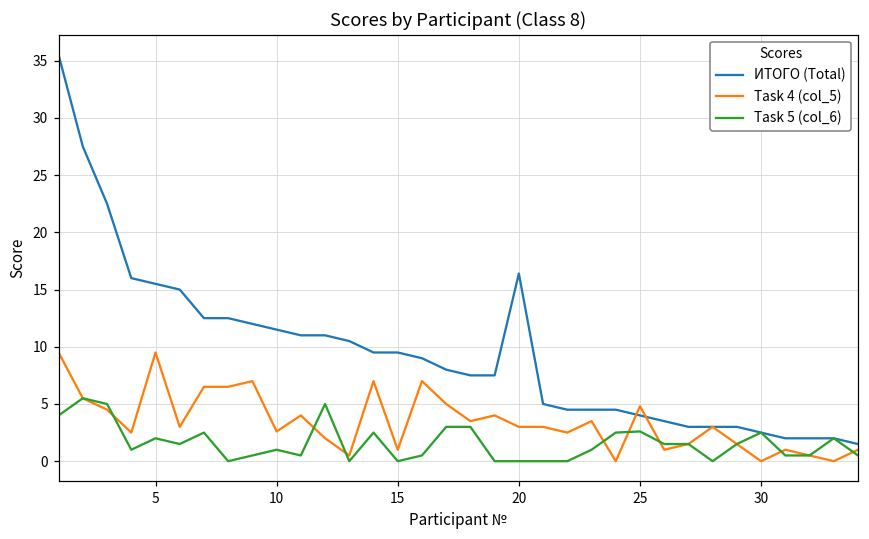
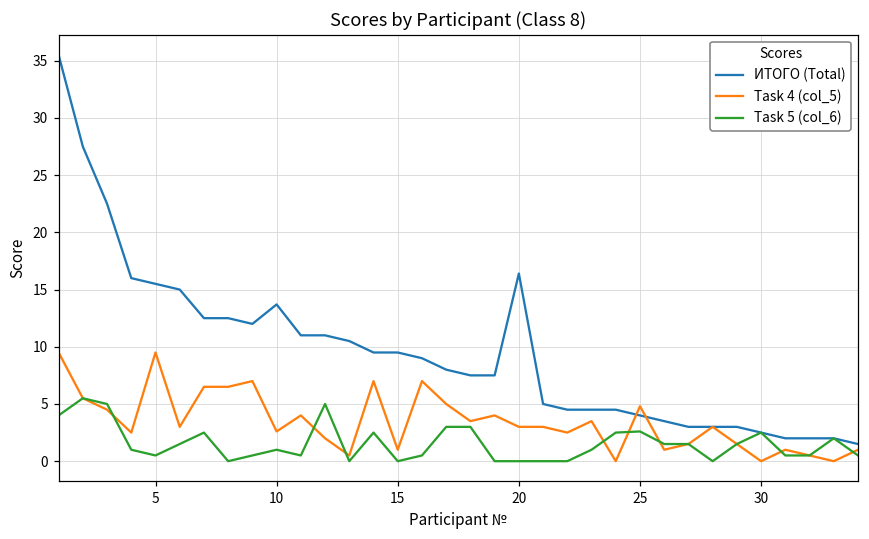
Task 5 (col_6), 5: 2.0 -> 0.5
ИТОГО (Total), 10: 11.5 -> 13.7
